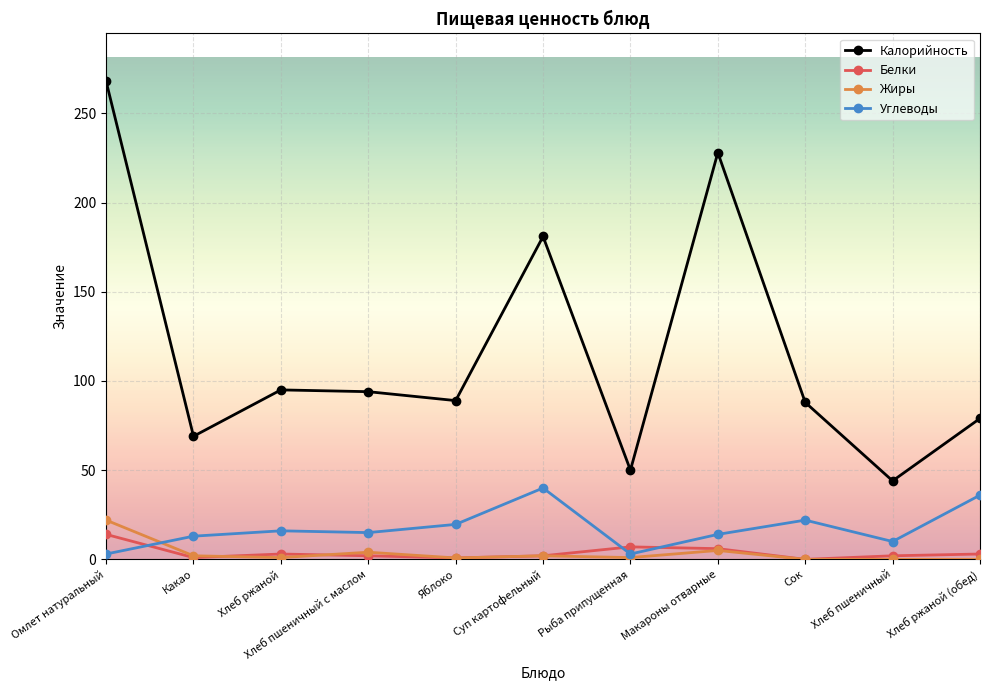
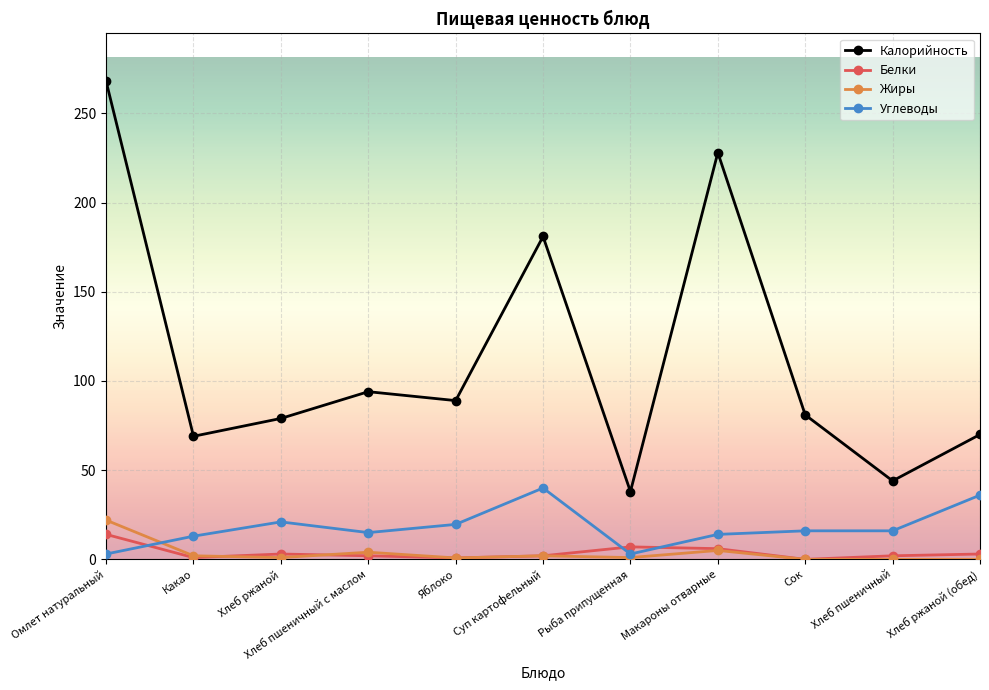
Калорийность, Хлеб ржаной: 95 -> 79
Углеводы, Хлеб ржаной: 16 -> 21
Калорийность, Рыба припущенная: 50 -> 38
Калорийность, Сок: 88 -> 81
Углеводы, Сок: 22 -> 16
Углеводы, Хлеб пшеничный: 10 -> 16
Калорийность, Хлеб ржаной (обед): 79 -> 70
